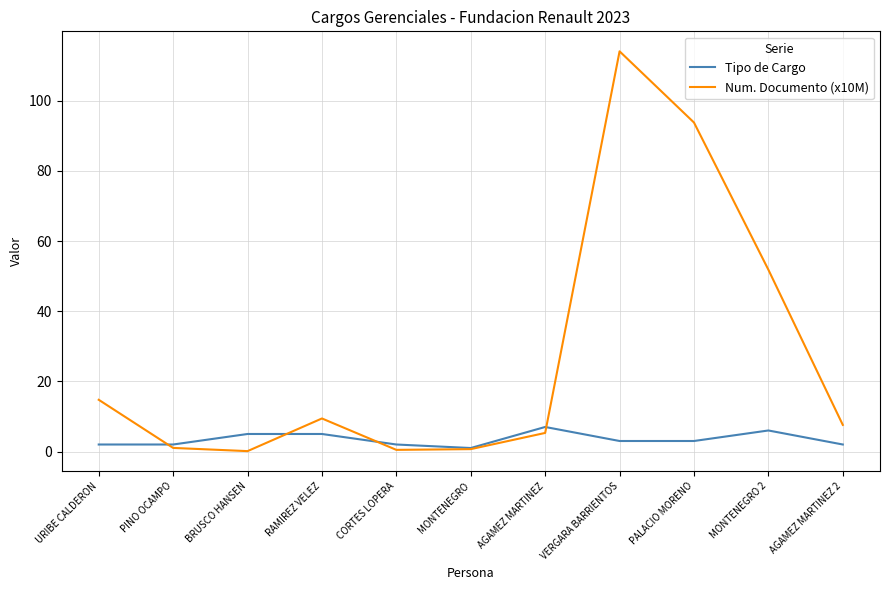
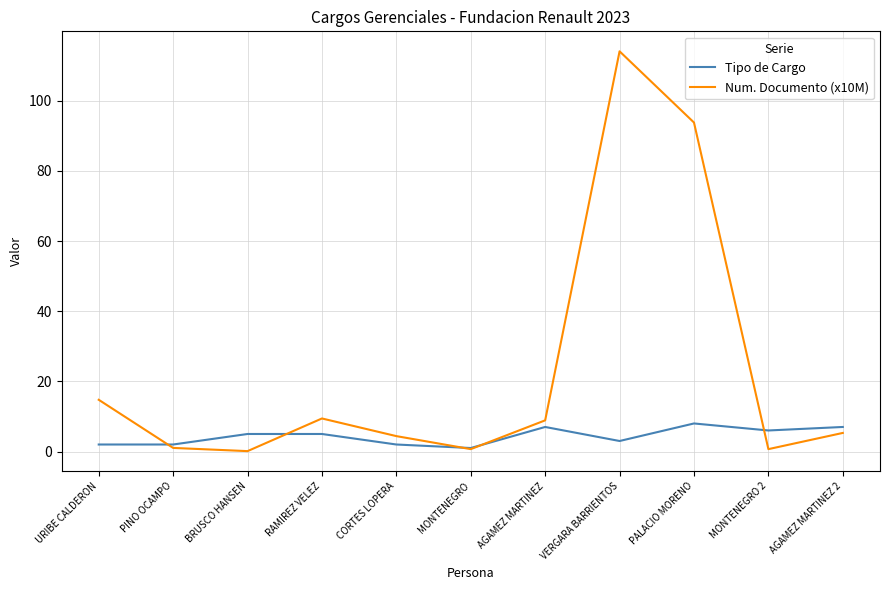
Num. Documento (x10M), CORTES LOPERA: 0 -> 4
Num. Documento (x10M), AGAMEZ MARTINEZ: 5 -> 9
Tipo de Cargo, PALACIO MORENO: 3 -> 8
Num. Documento (x10M), MONTENEGRO 2: 52 -> 1
Tipo de Cargo, AGAMEZ MARTINEZ 2: 2 -> 7
Num. Documento (x10M), AGAMEZ MARTINEZ 2: 8 -> 5
